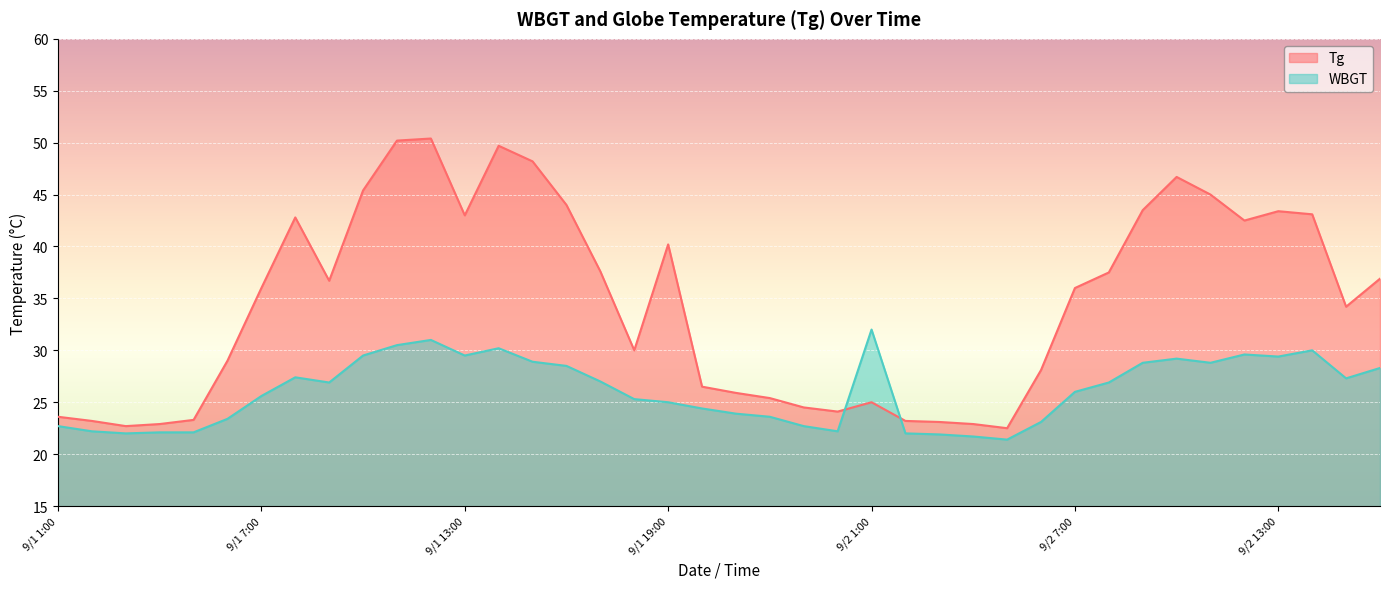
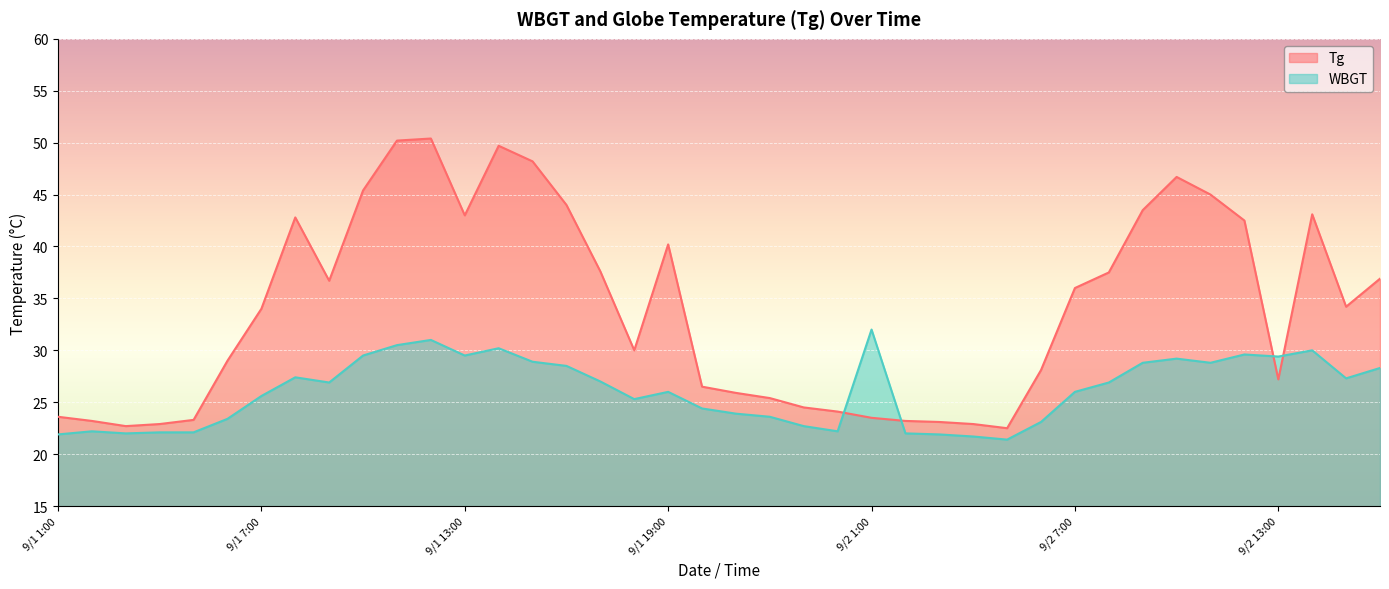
WBGT, 9/1 1:00: 22.7 -> 21.9
Tg, 9/1 7:00: 36 -> 34
WBGT, 9/1 19:00: 25 -> 26
Tg, 9/2 1:00: 25.0 -> 23.5
Tg, 9/2 13:00: 43.4 -> 27.2
